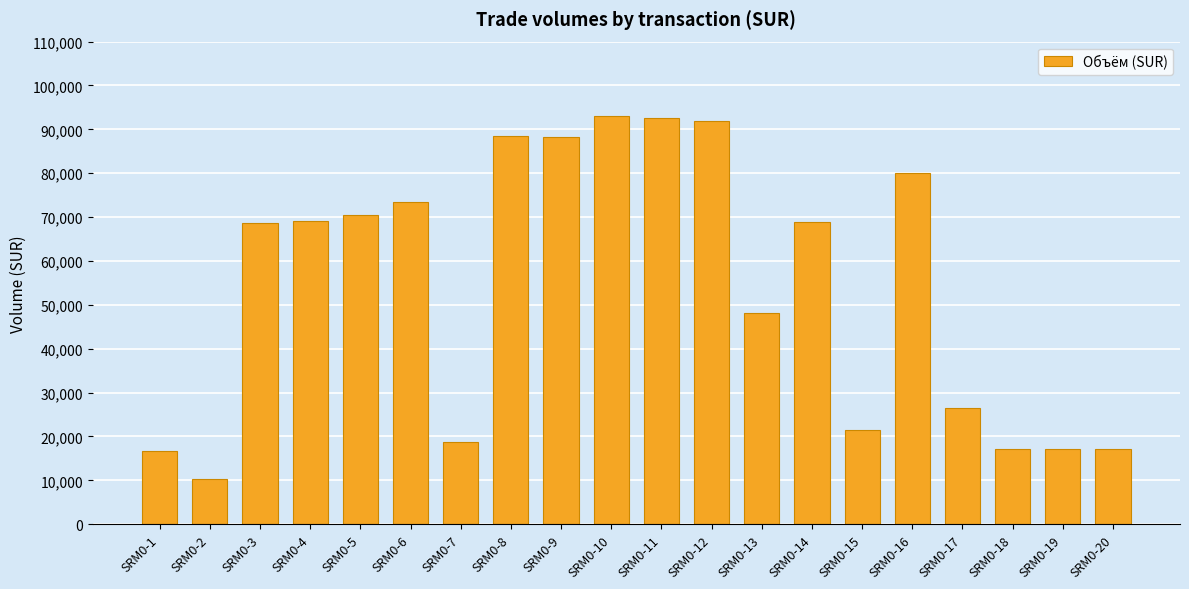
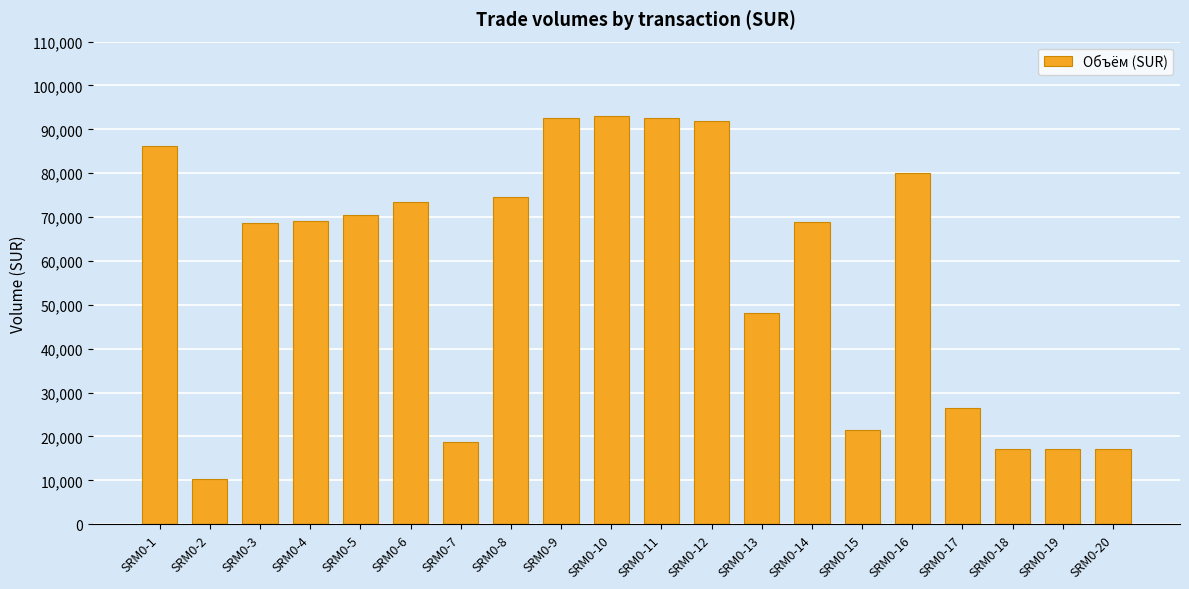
SRM0-1: 17,000 -> 86,000
SRM0-8: 89,000 -> 75,000
SRM0-9: 88,000 -> 93,000
